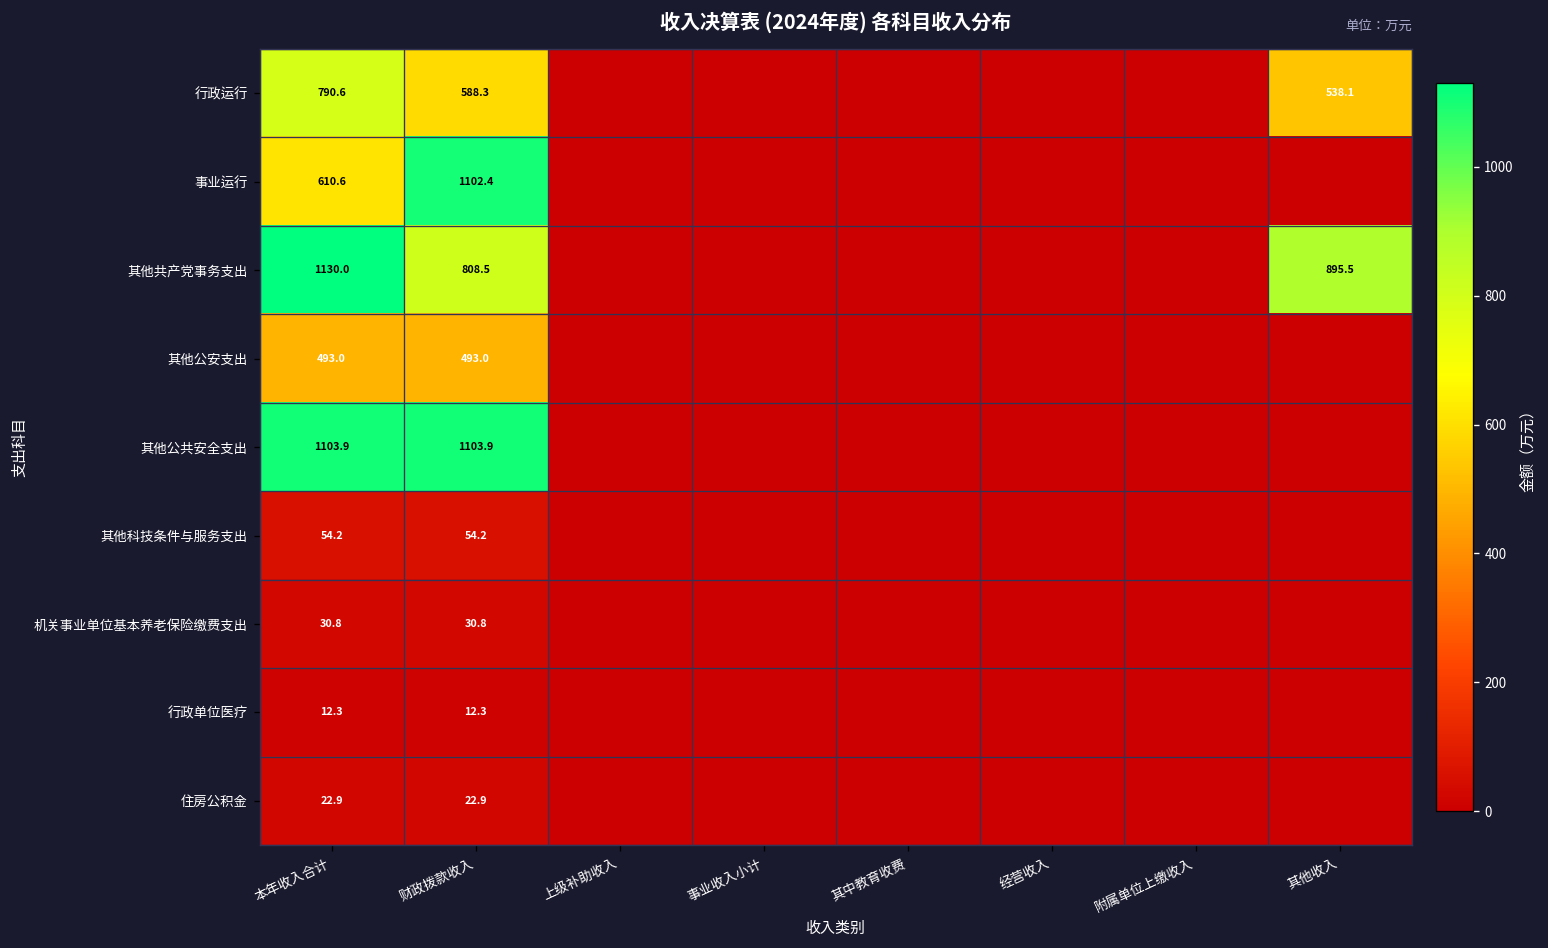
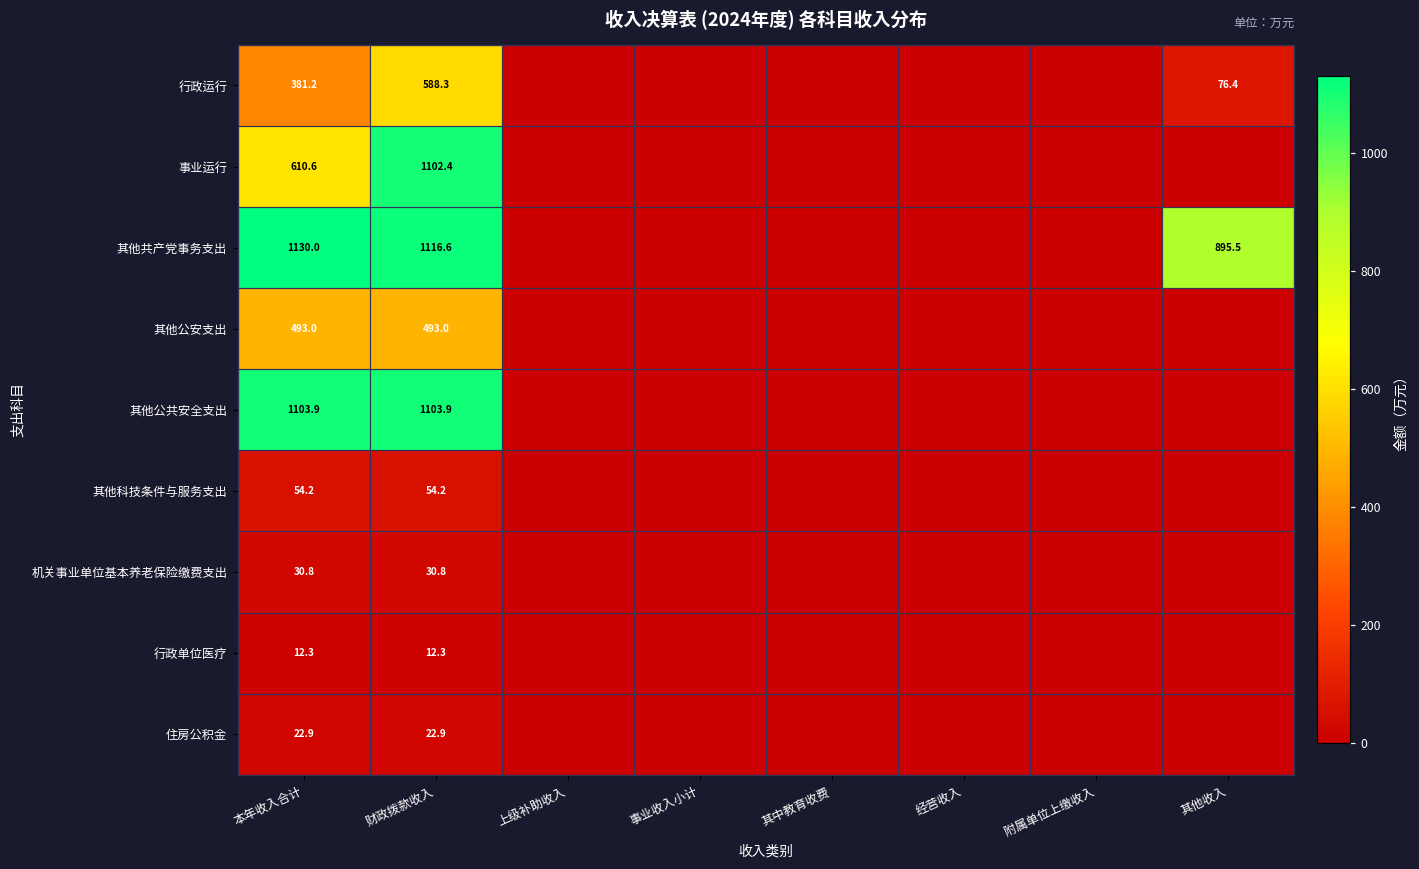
行政运行, 本年收入合计: 790.6 -> 381.2
行政运行, 其他收入: 538.1 -> 76.4
其他共产党事务支出, 财政拨款收入: 808.5 -> 1116.6
